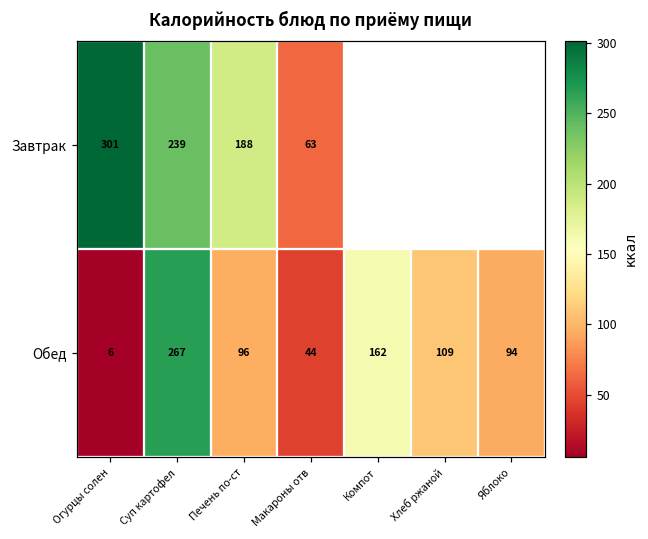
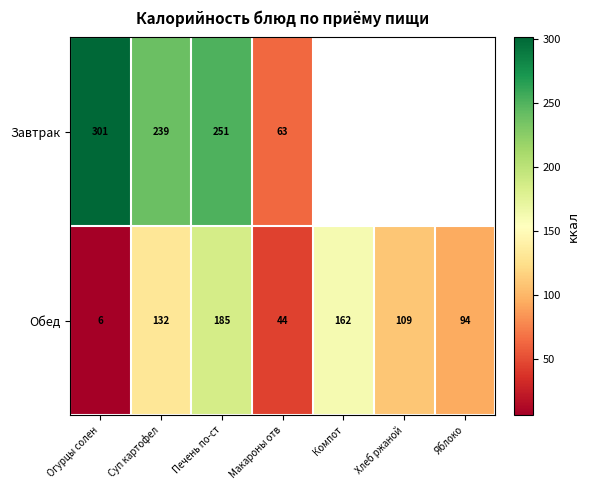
Завтрак, Печень по-ст: 188 -> 251
Обед, Суп картофел: 267 -> 132
Обед, Печень по-ст: 96 -> 185
